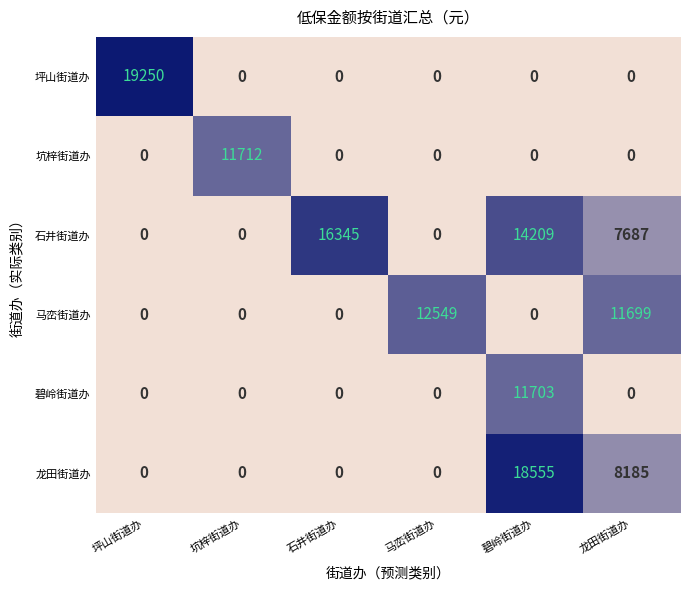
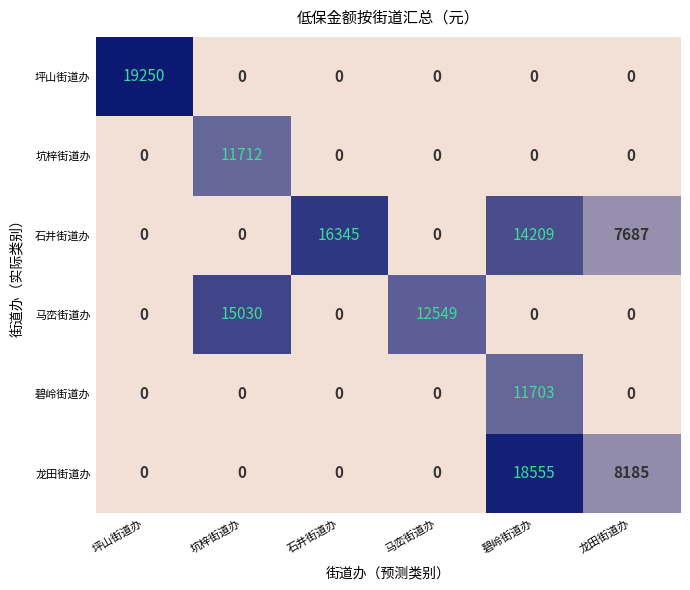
马峦街道办, 坑梓街道办: 0 -> 15030
马峦街道办, 龙田街道办: 11699 -> 0
